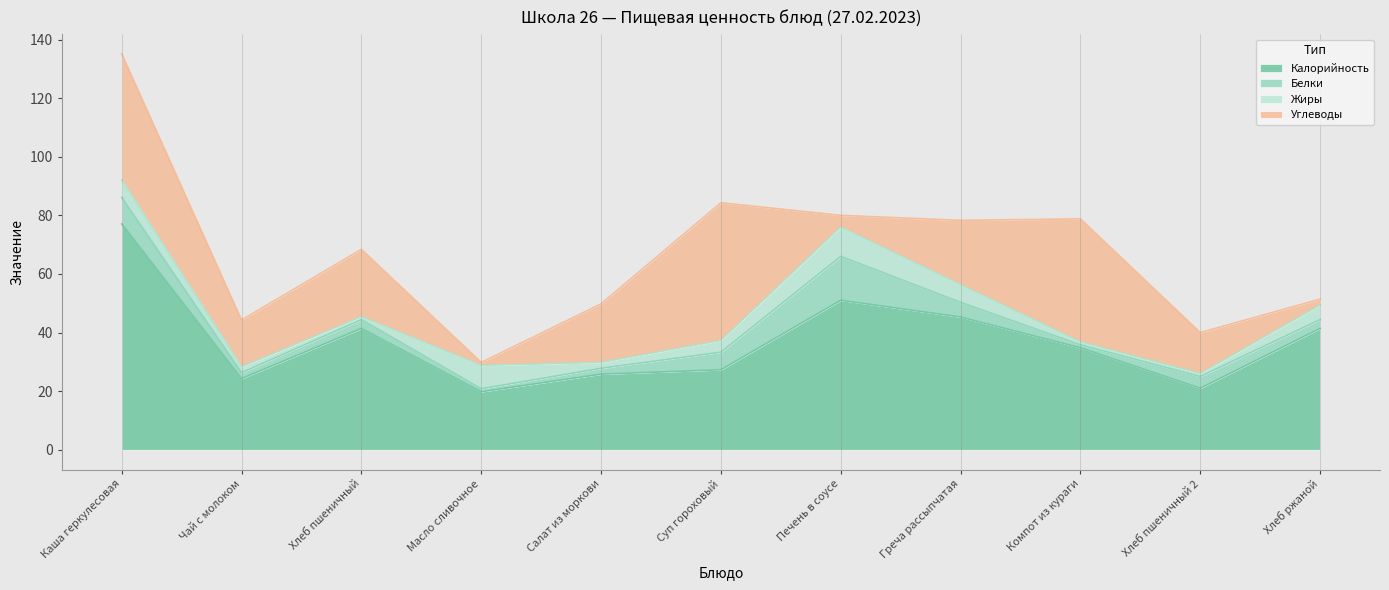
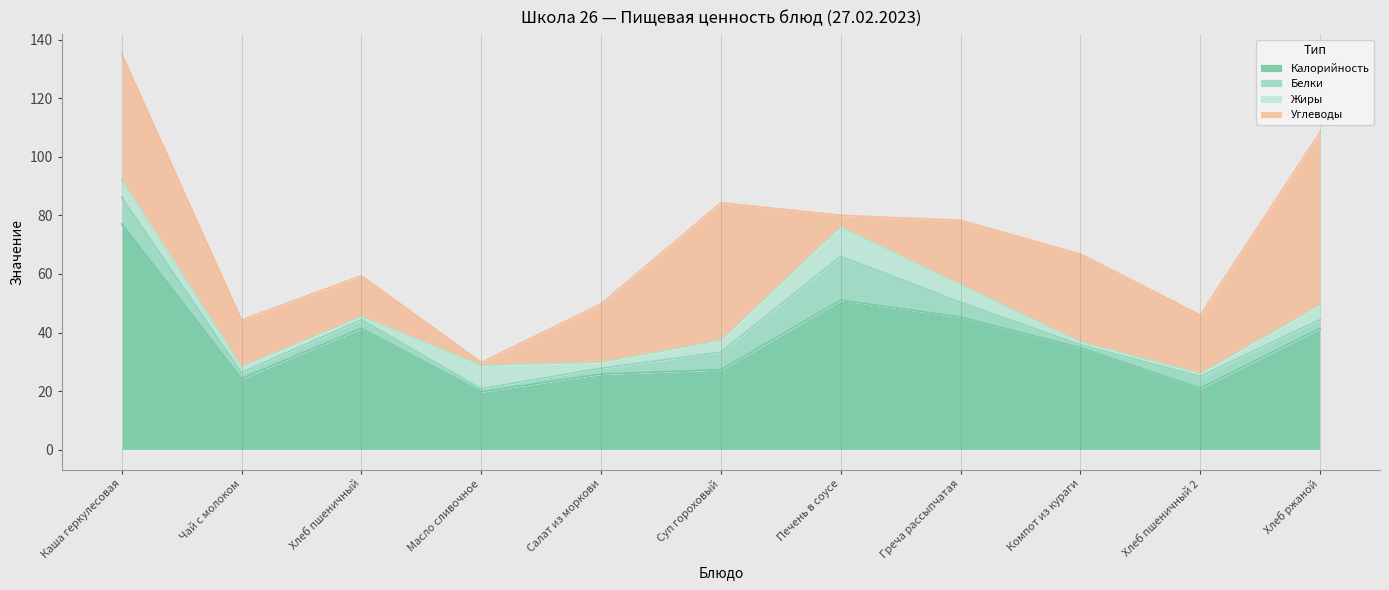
Углеводы, Хлеб пшеничный: 23 -> 14
Углеводы, Компот из кураги: 42 -> 30
Углеводы, Хлеб пшеничный 2: 14 -> 20
Углеводы, Хлеб ржаной: 2 -> 59
